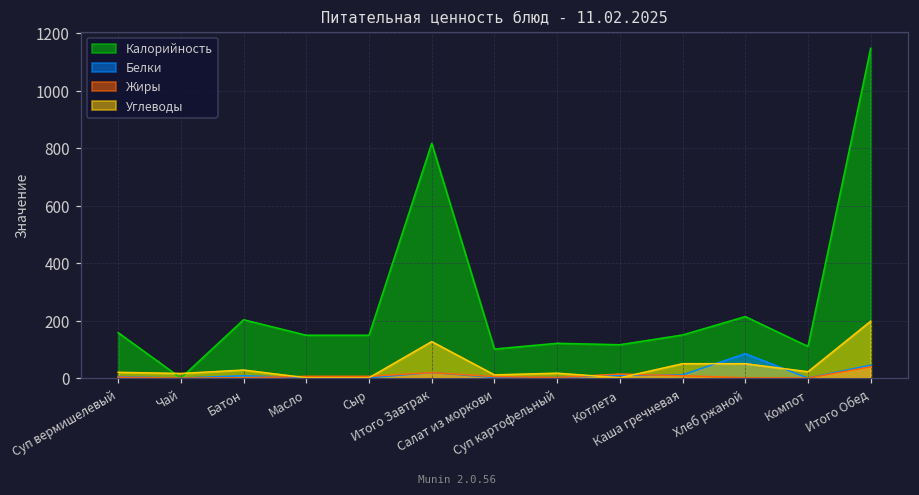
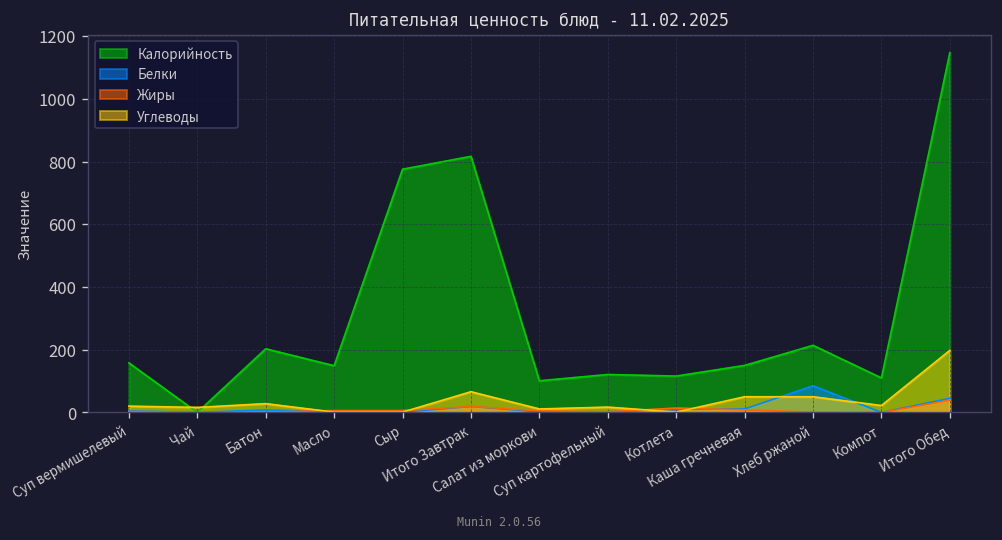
Калорийность, Сыр: 150 -> 780
Углеводы, Итого Завтрак: 130 -> 70
